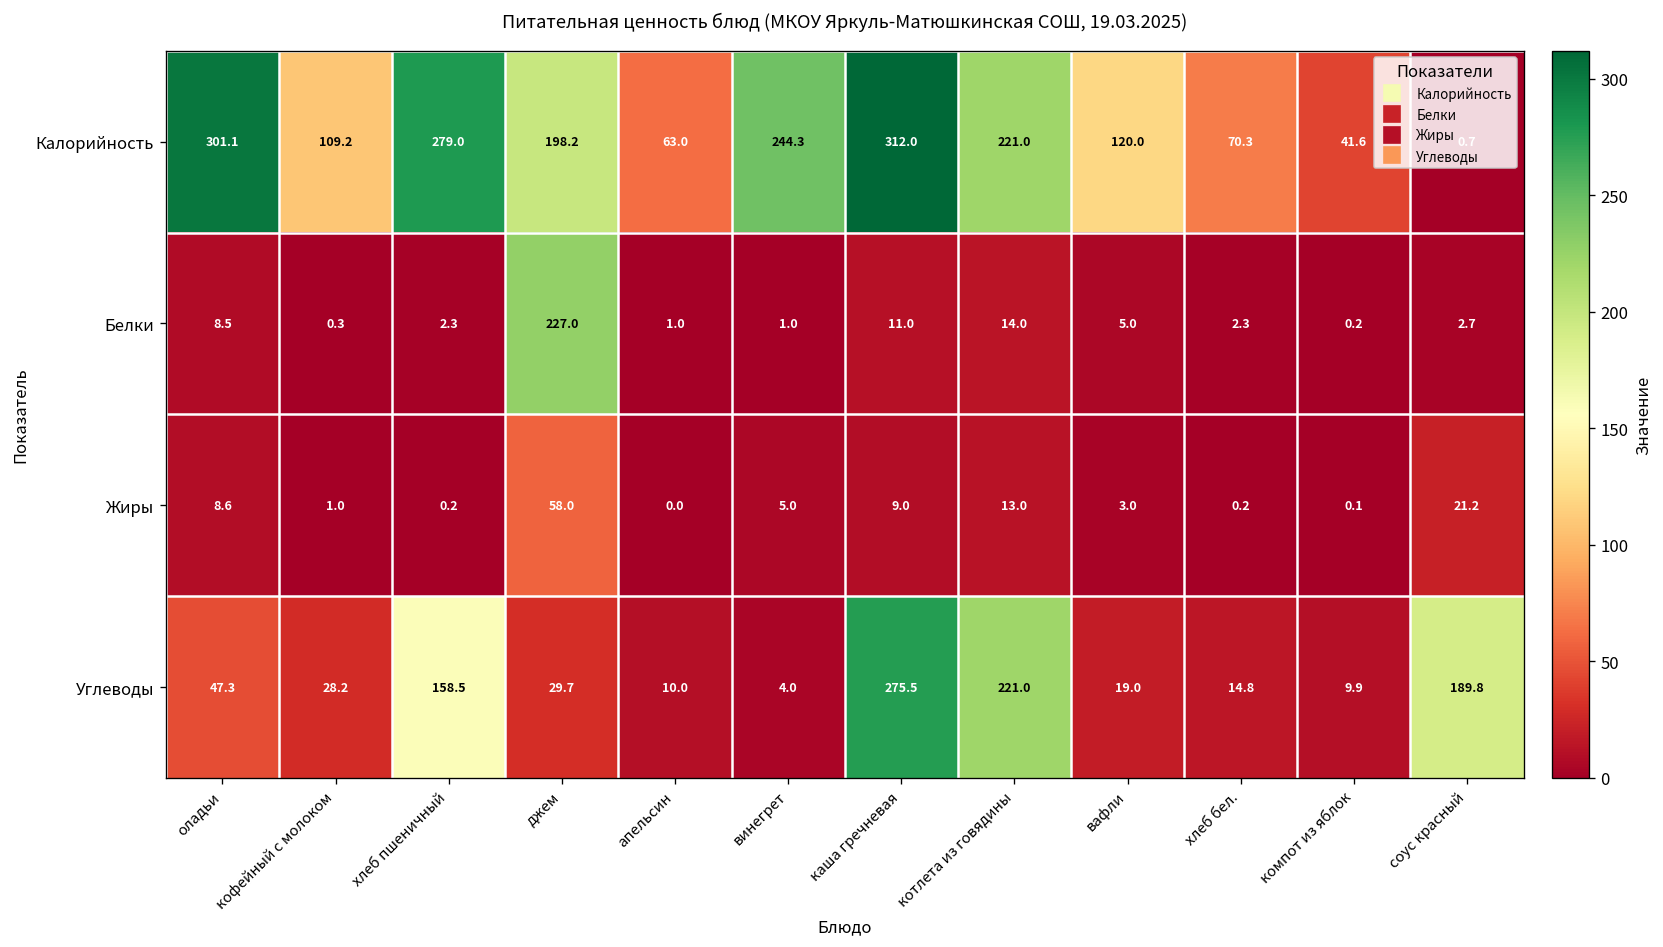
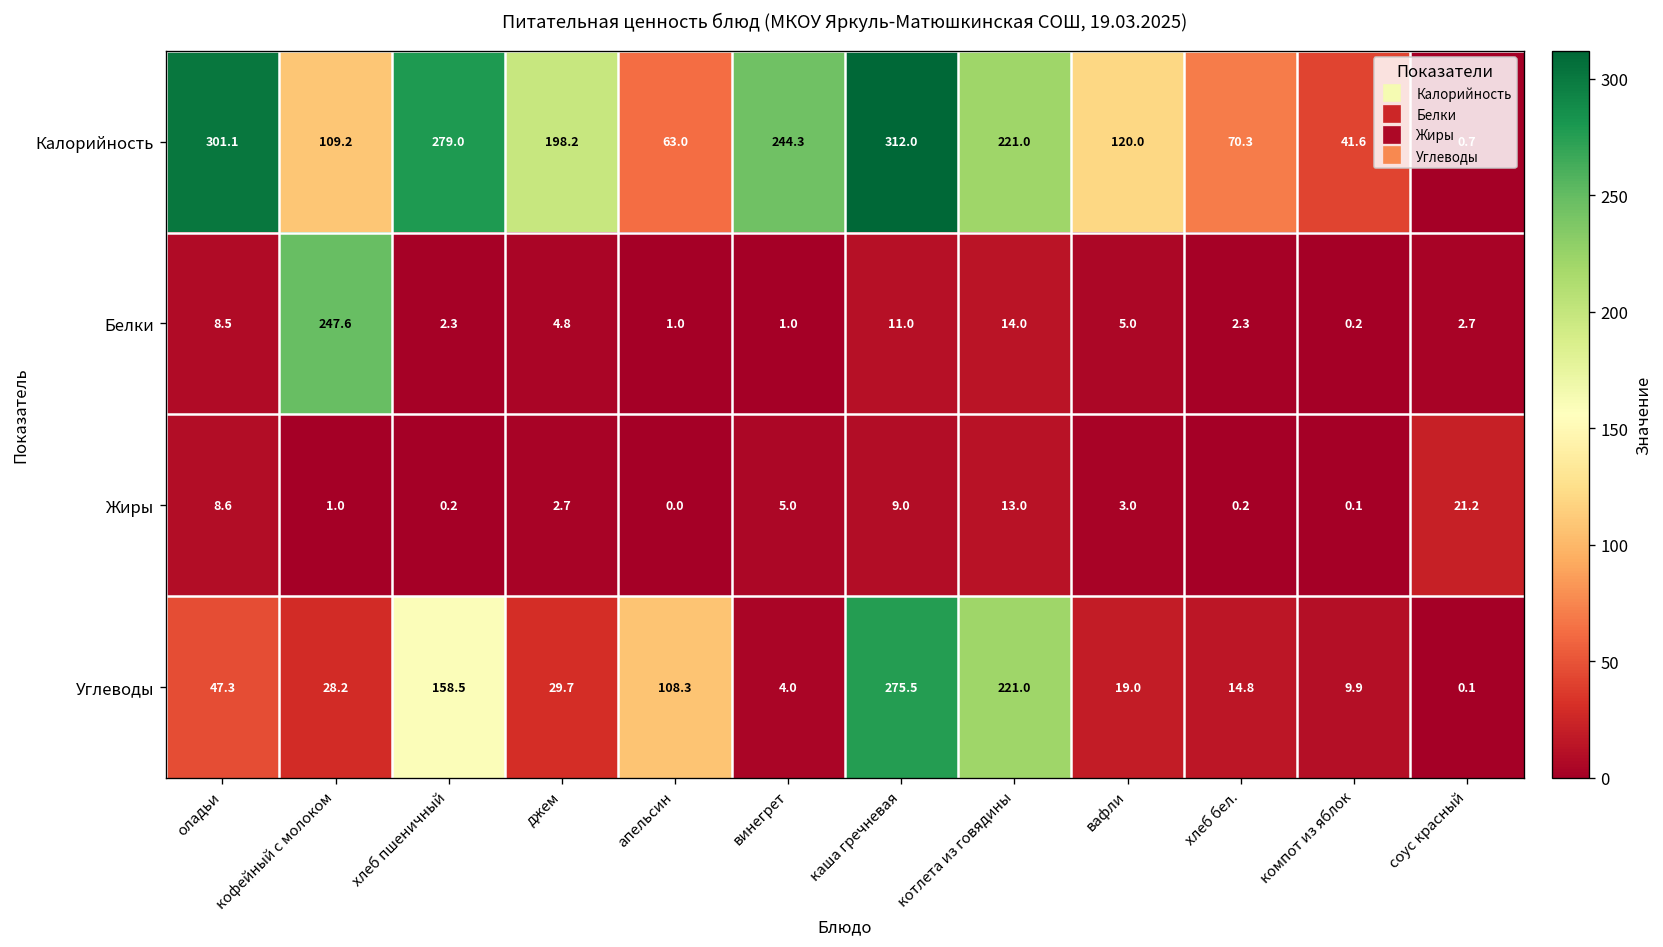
Белки, кофейный с молоком: 0.3 -> 247.6
Белки, джем: 227.0 -> 4.8
Жиры, джем: 58.0 -> 2.7
Углеводы, апельсин: 10.0 -> 108.3
Углеводы, соус красный: 189.8 -> 0.1
